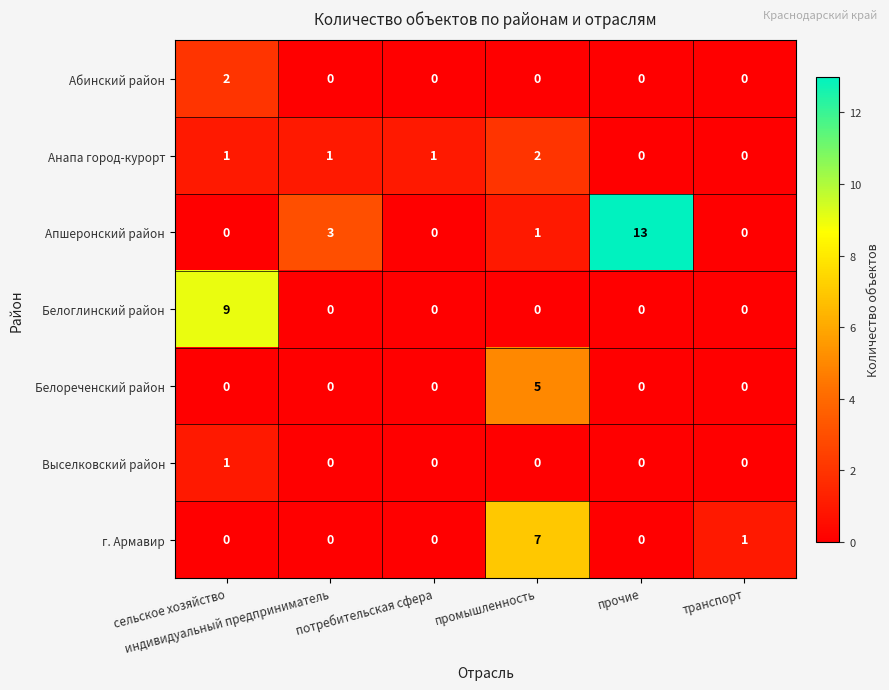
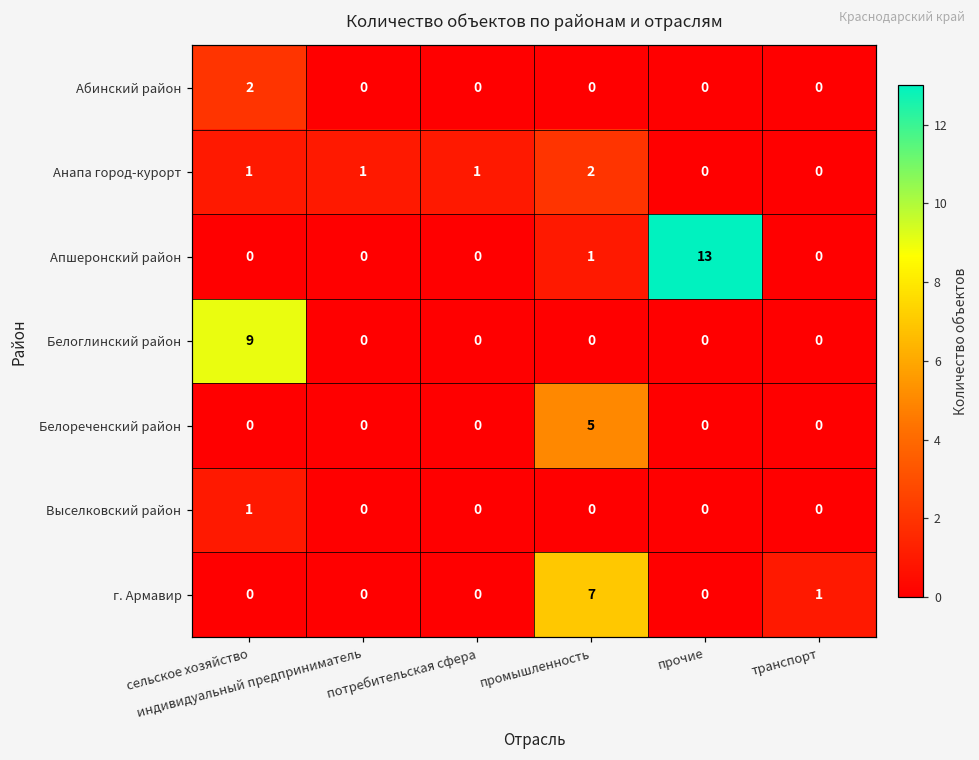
Апшеронский район, индивидуальный предприниматель: 3 -> 0
